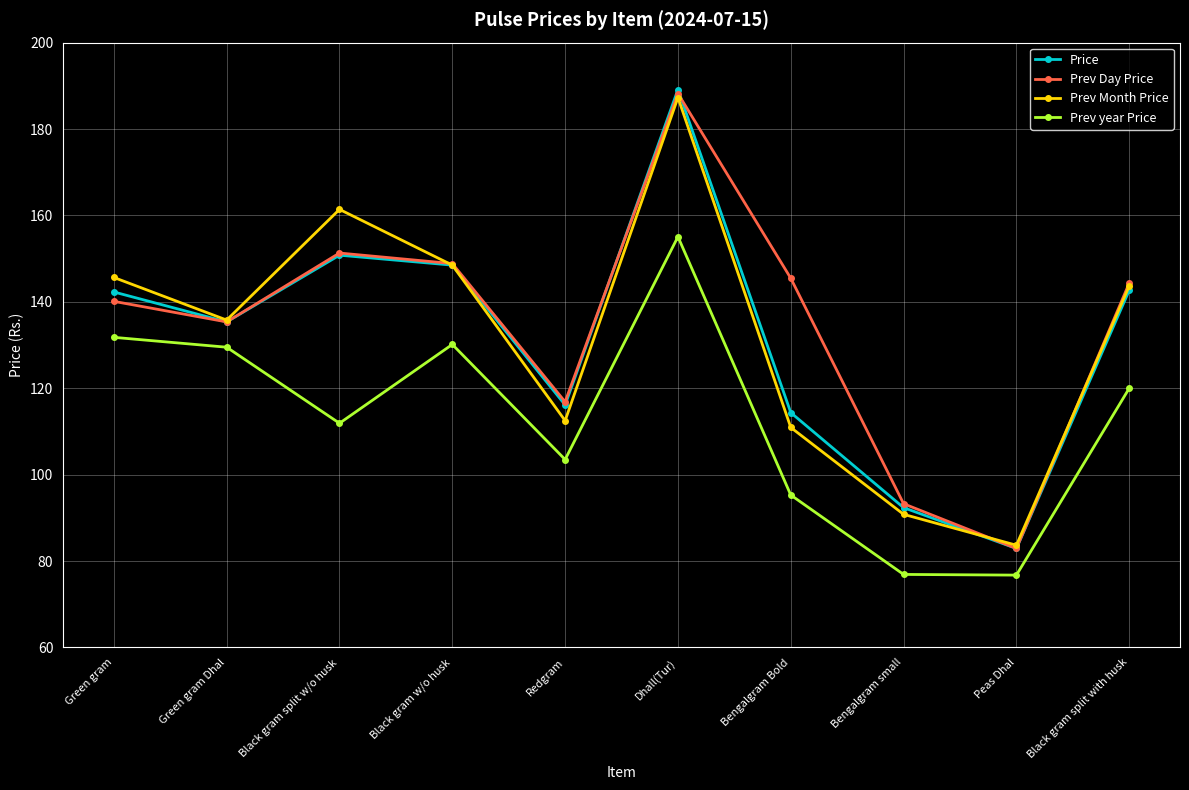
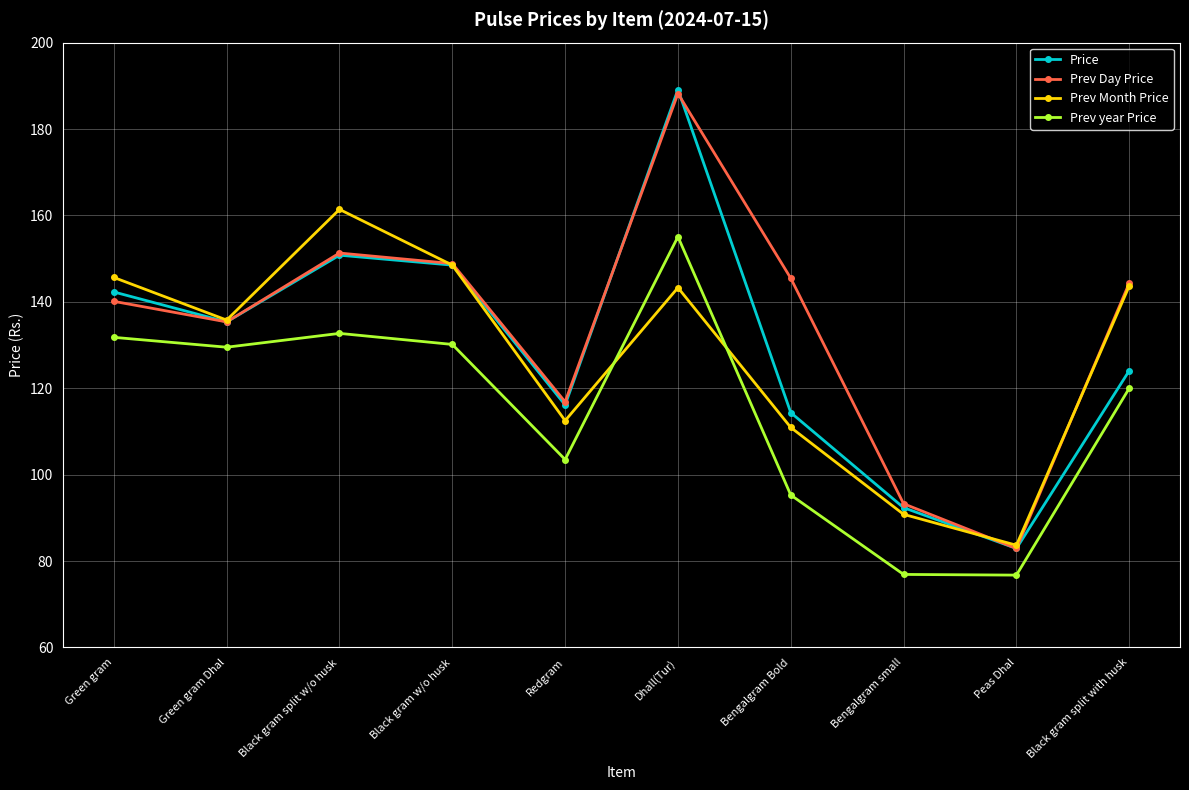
Prev year Price, Black gram split w/o husk: 112 -> 133
Prev Month Price, Dhall(Tur): 187 -> 143
Price, Black gram split with husk: 143 -> 124
